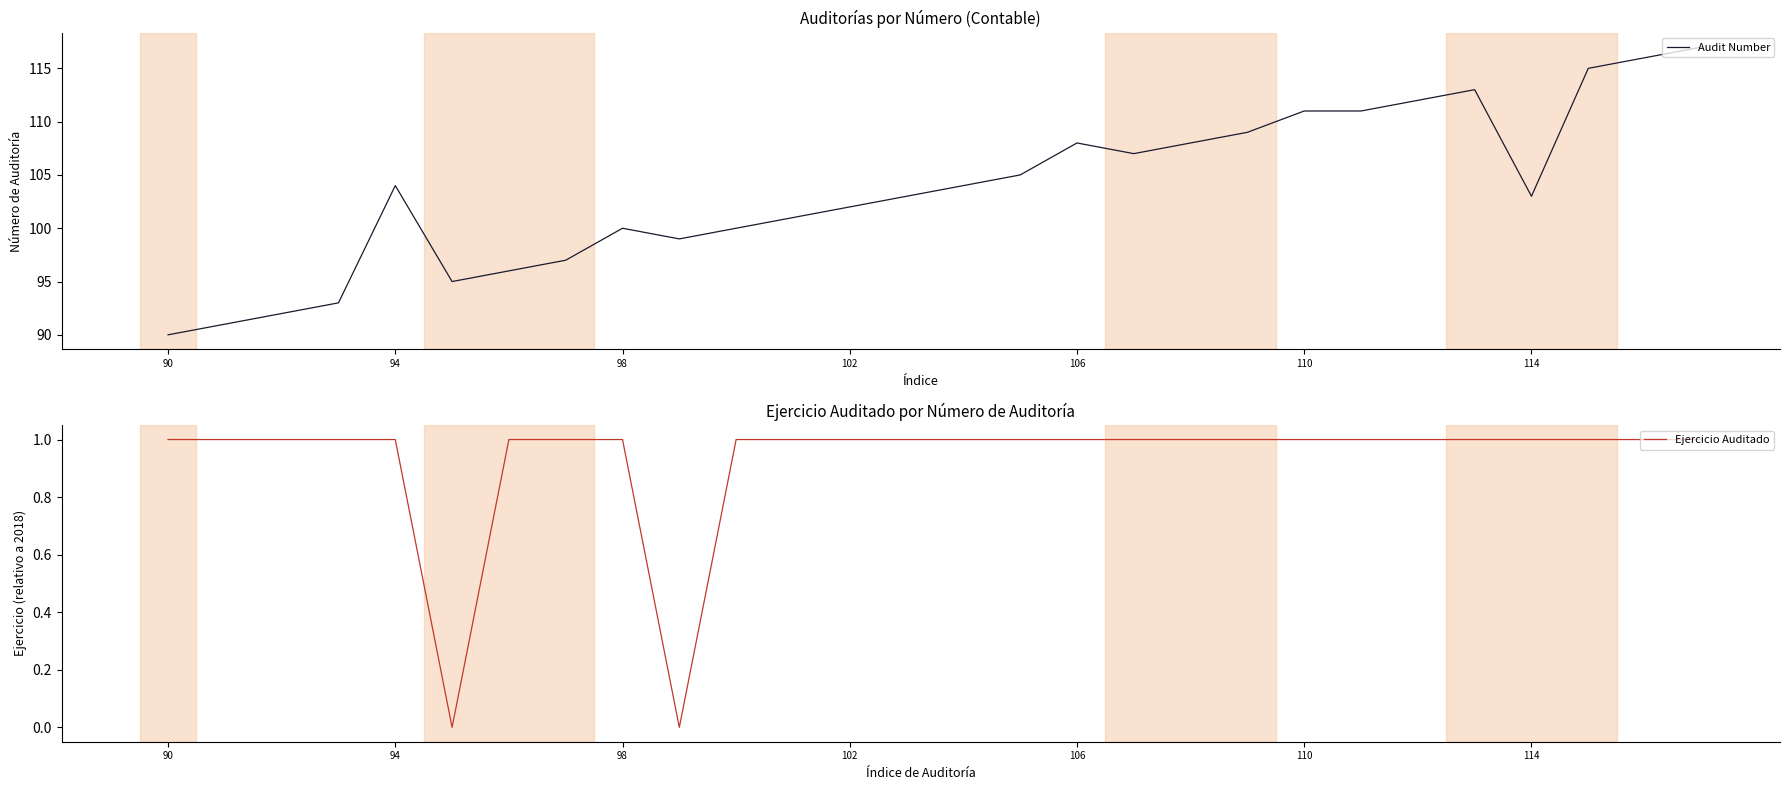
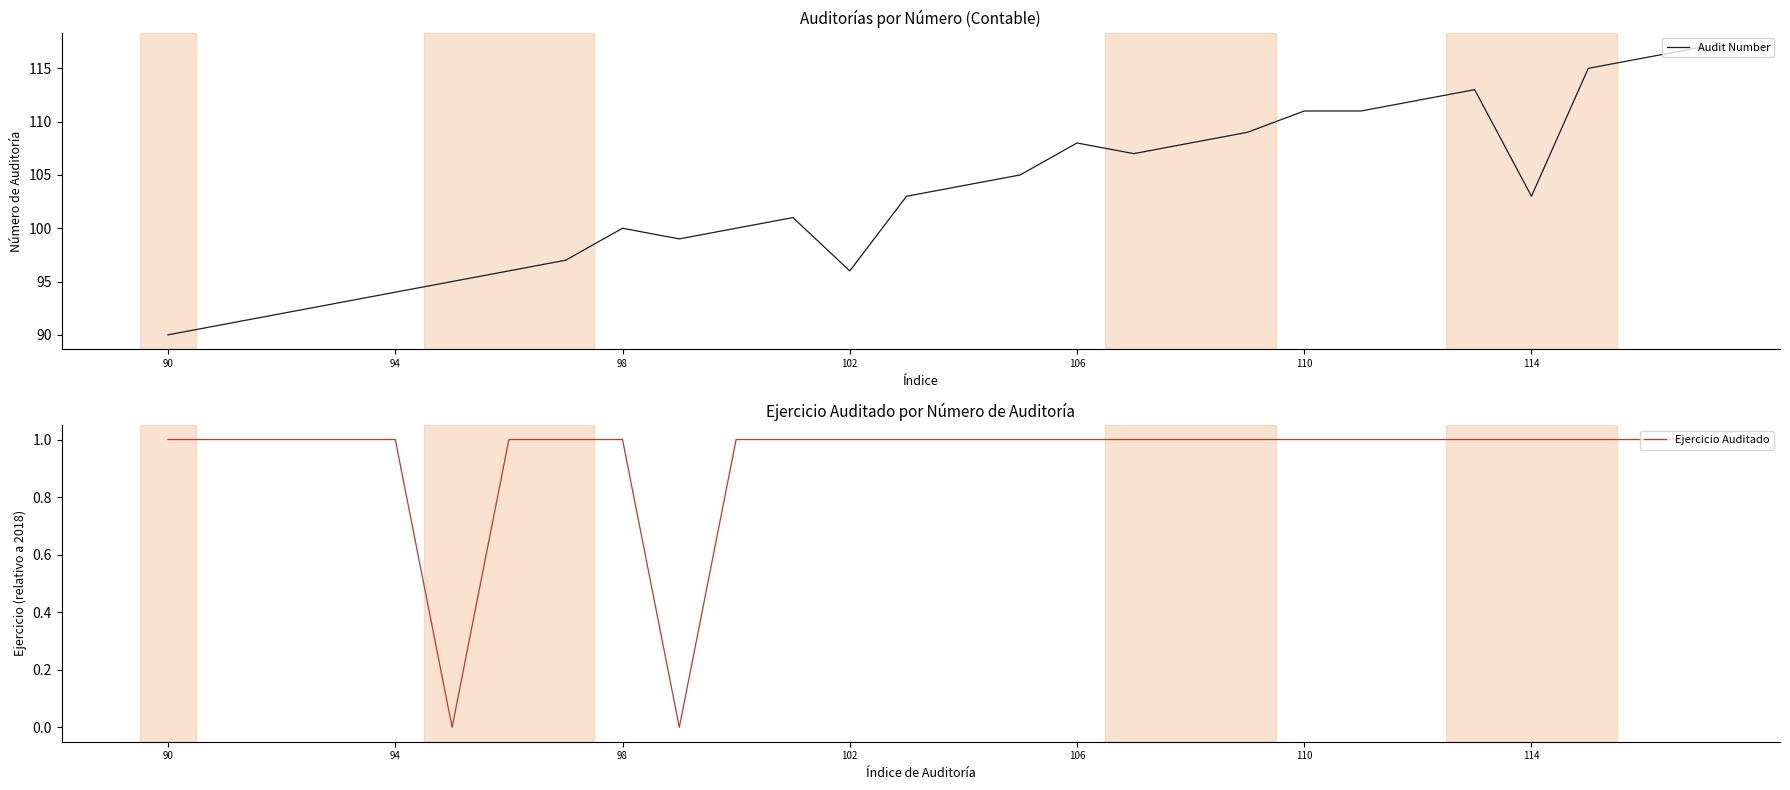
Auditorías por Número (Contable), 94: 104 -> 94
Auditorías por Número (Contable), 102: 102 -> 96
